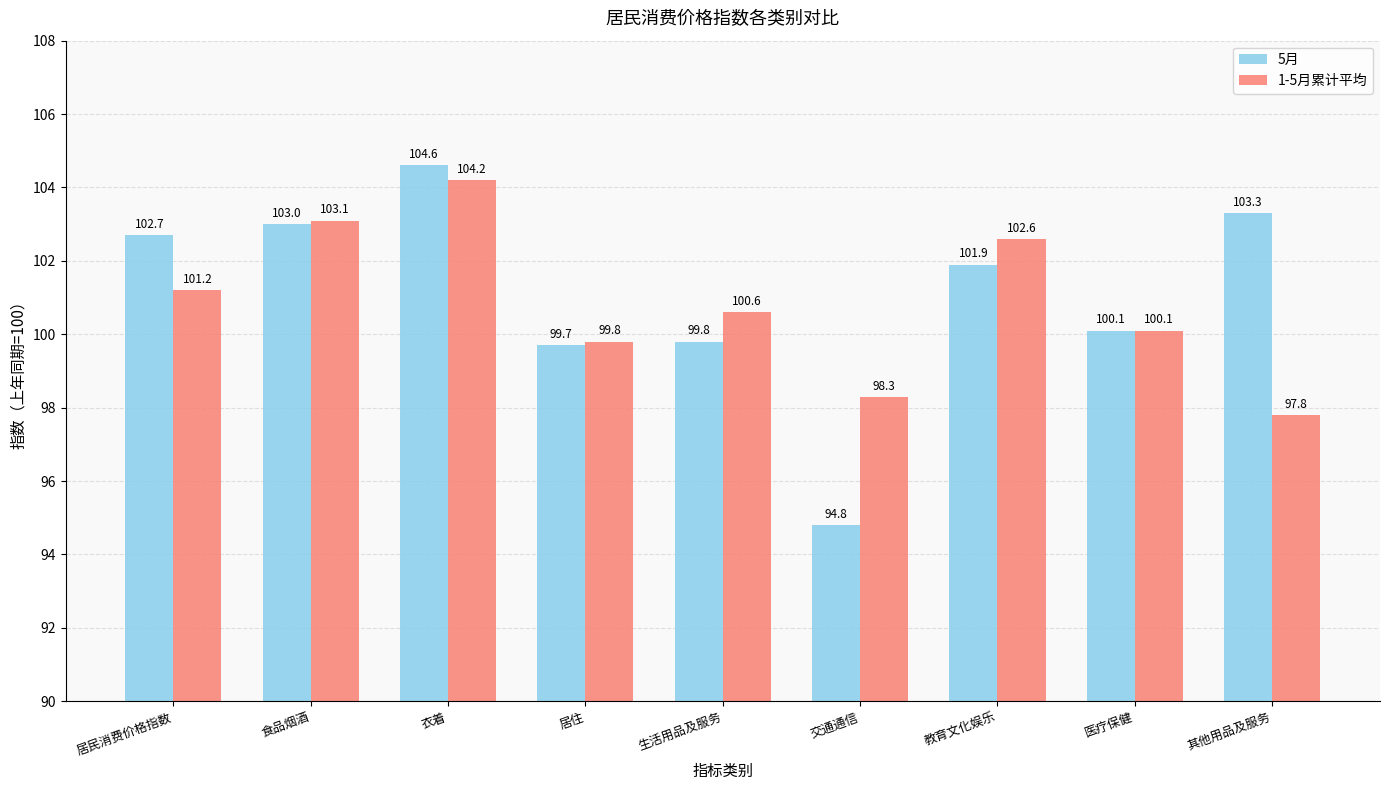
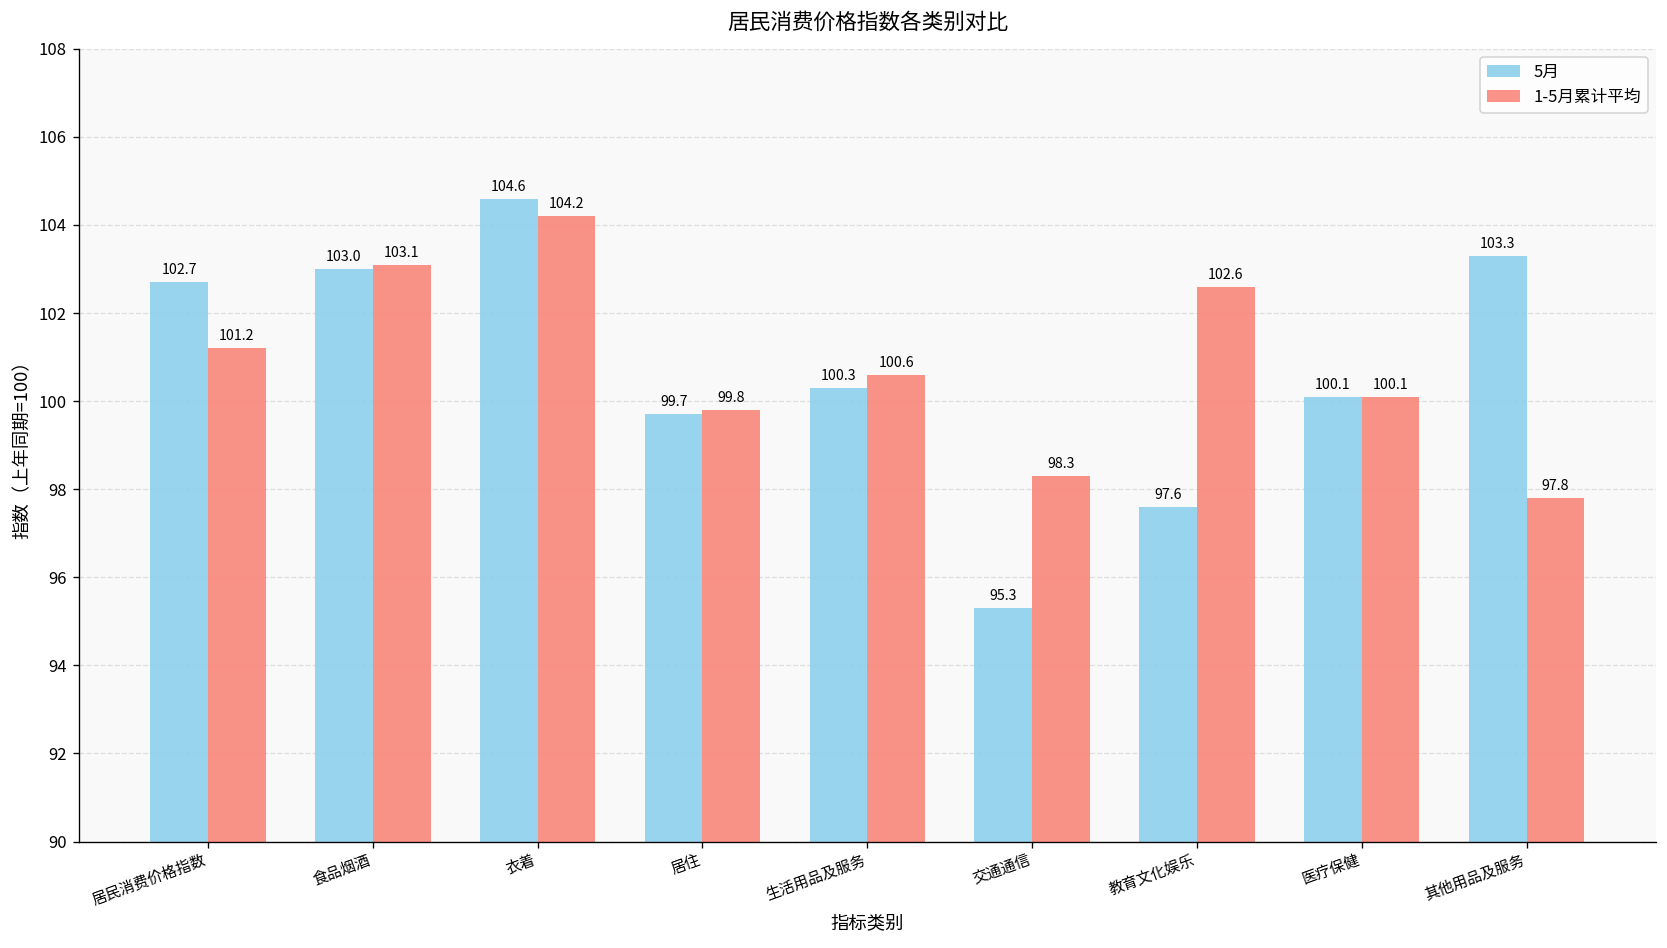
5月, 生活用品及服务: 99.8 -> 100.3
5月, 交通通信: 94.8 -> 95.3
5月, 教育文化娱乐: 101.9 -> 97.6
